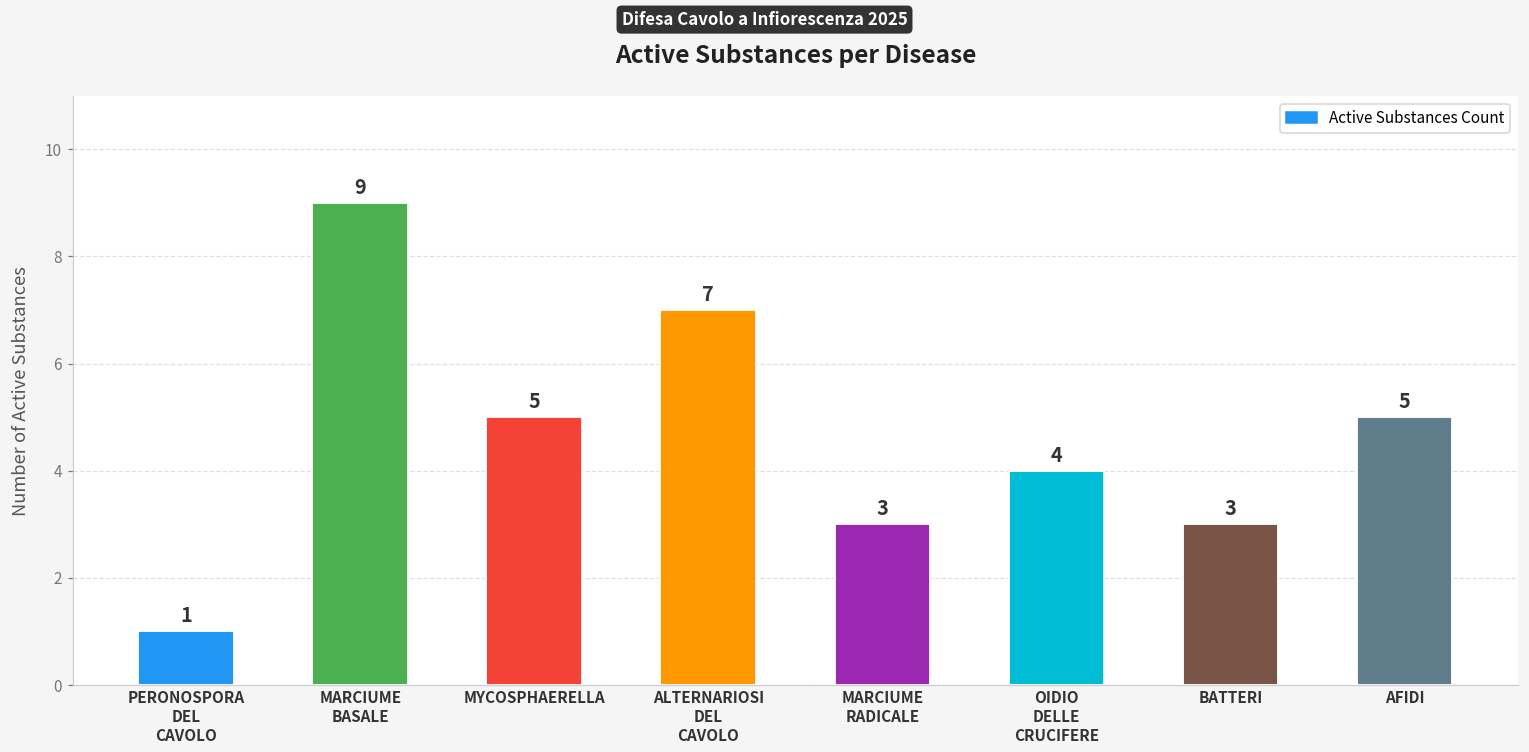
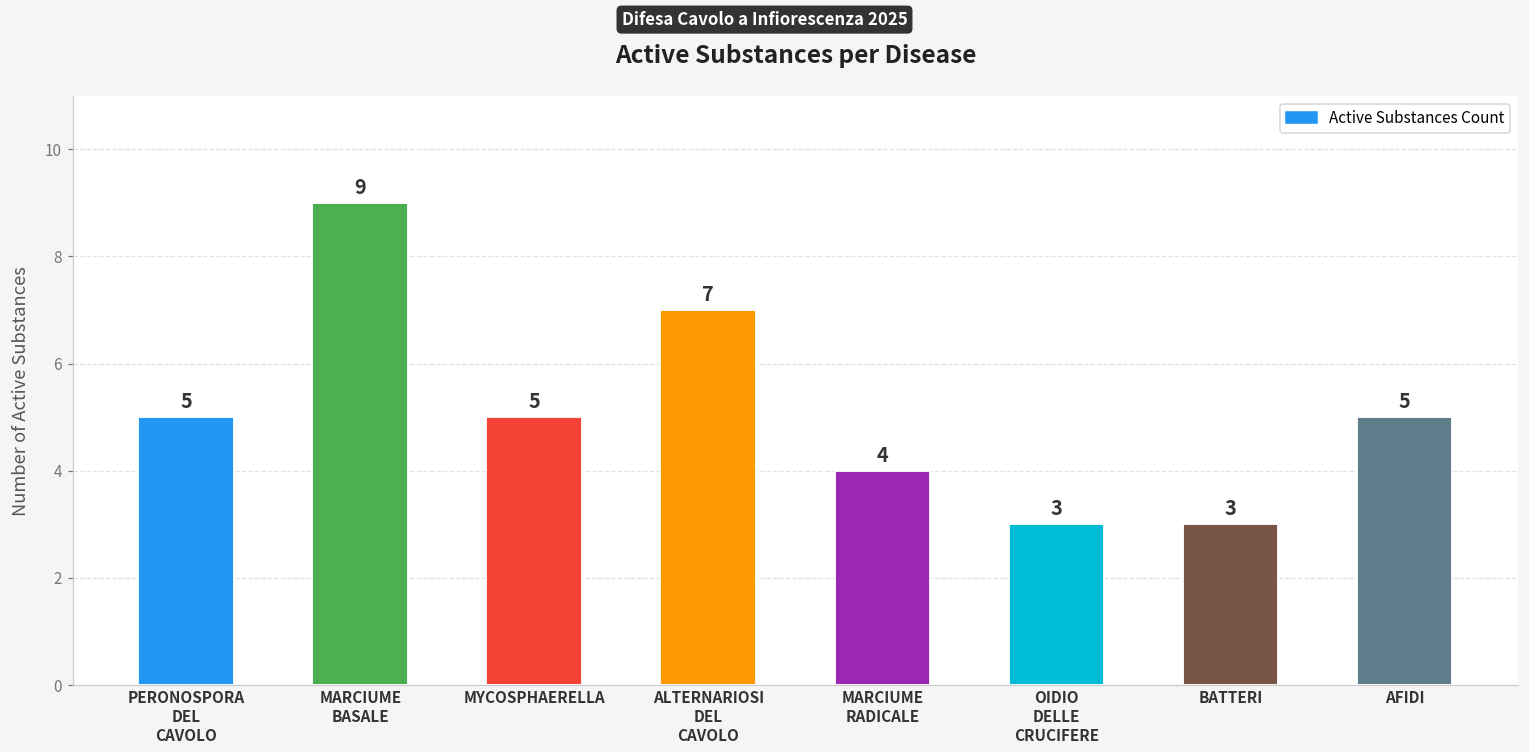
PERONOSPORA DEL CAVOLO: 1 -> 5
MARCIUME RADICALE: 3 -> 4
OIDIO DELLE CRUCIFERE: 4 -> 3
